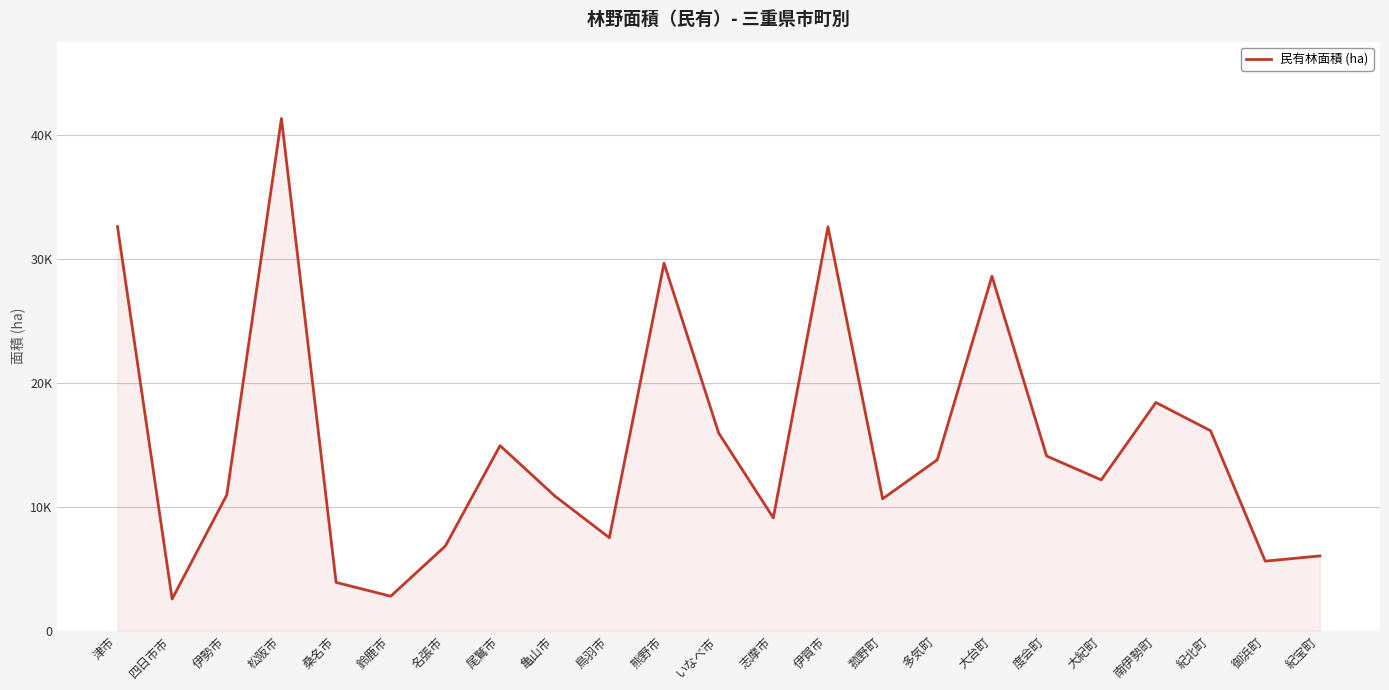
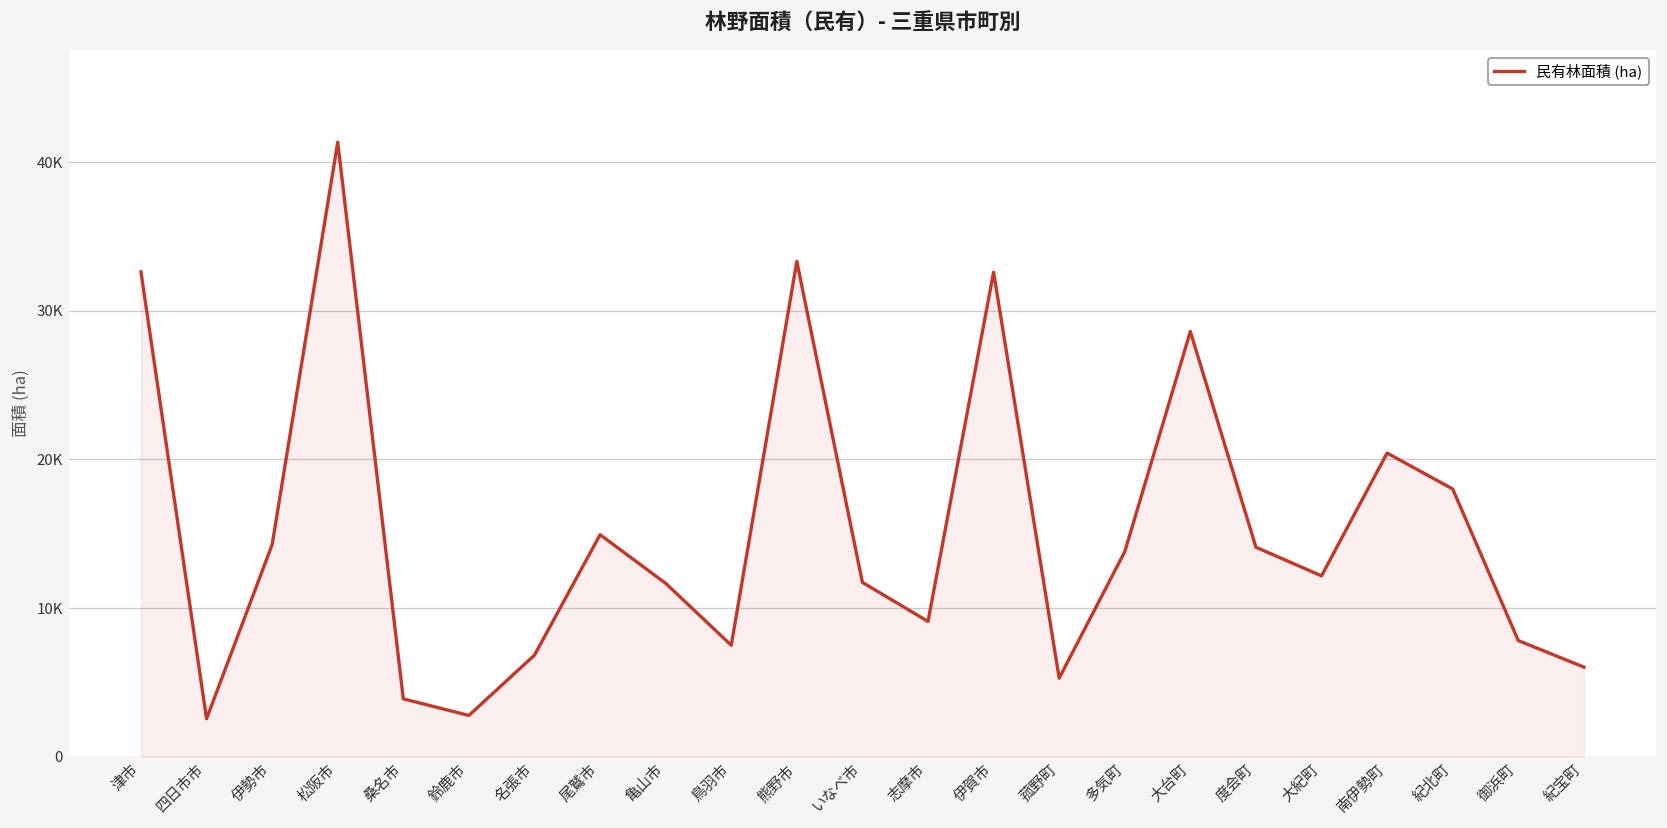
伊勢市: 11000 -> 14300
亀山市: 10900 -> 11700
熊野市: 29700 -> 33300
いなべ市: 15900 -> 11700
菰野町: 10600 -> 5300
南伊勢町: 18400 -> 20400
紀北町: 16100 -> 18000
御浜町: 5600 -> 7800
